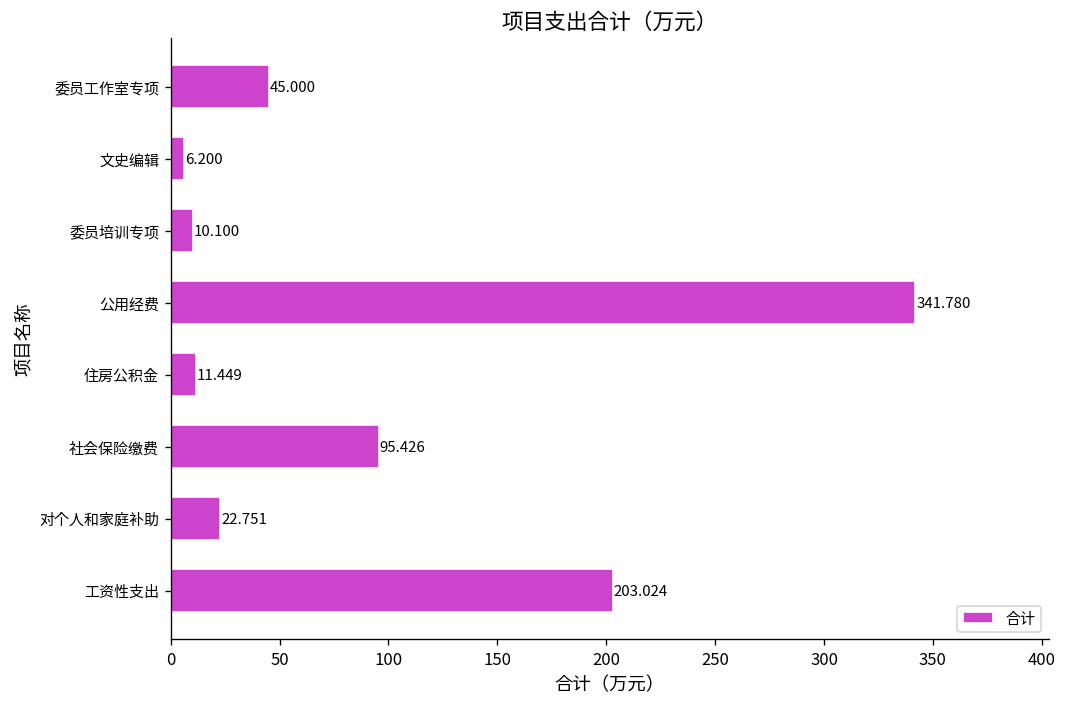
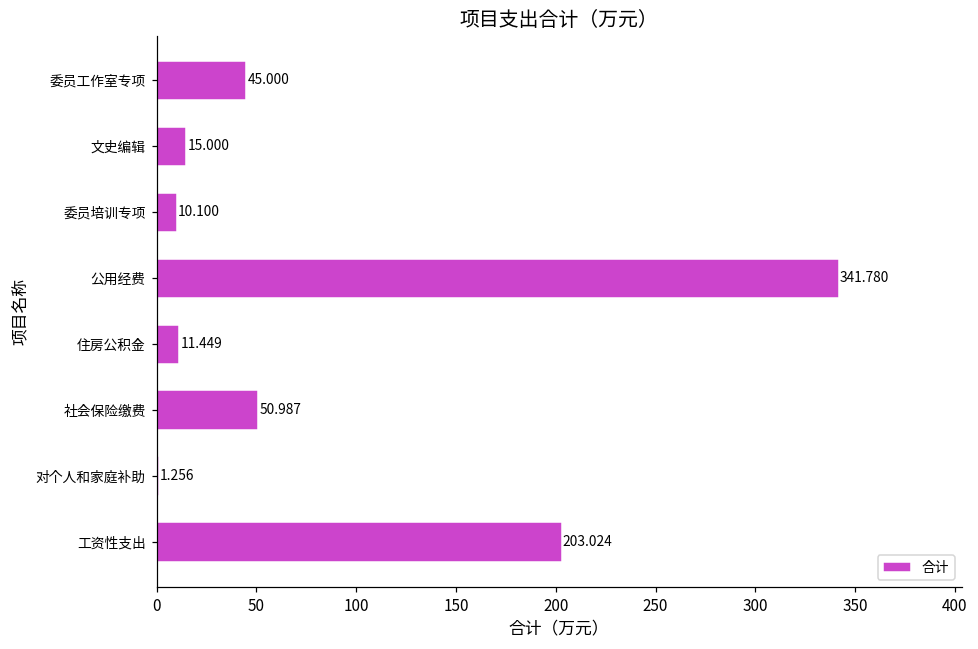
文史编辑: 6.200 -> 15.000
社会保险缴费: 95.426 -> 50.987
对个人和家庭补助: 22.751 -> 1.256
